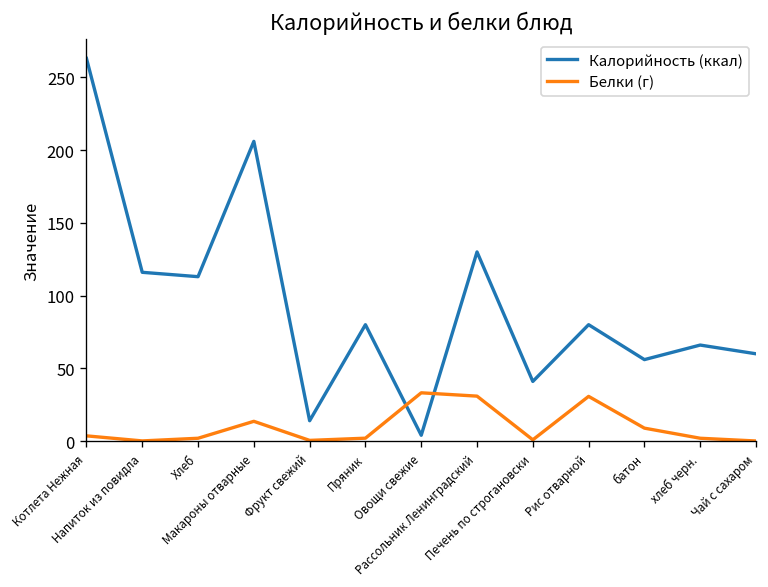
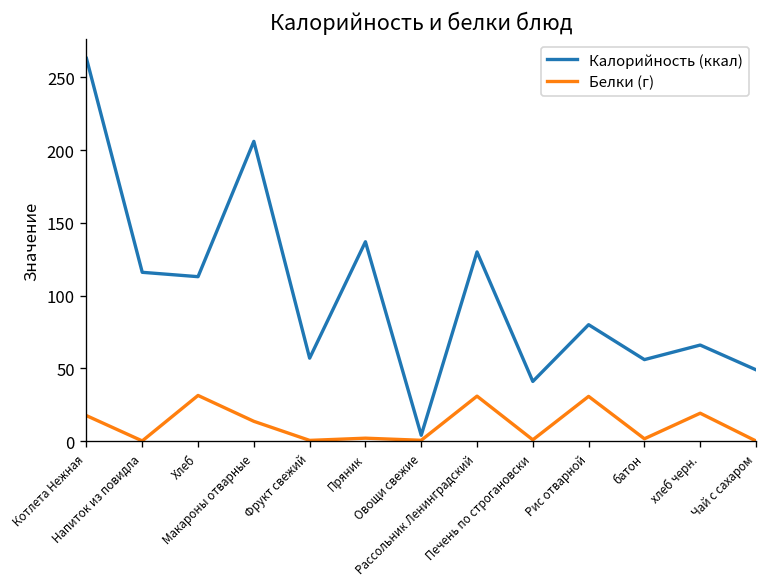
Белки (г), Котлета Нежная: 4 -> 18
Белки (г), Хлеб: 2 -> 31
Калорийность (ккал), Фрукт свежий: 14 -> 57
Калорийность (ккал), Пряник: 80 -> 137
Белки (г), Овощи свежие: 33 -> 1
Белки (г), батон: 9 -> 2
Белки (г), хлеб черн.: 2 -> 19
Калорийность (ккал), Чай с сахаром: 60 -> 49
